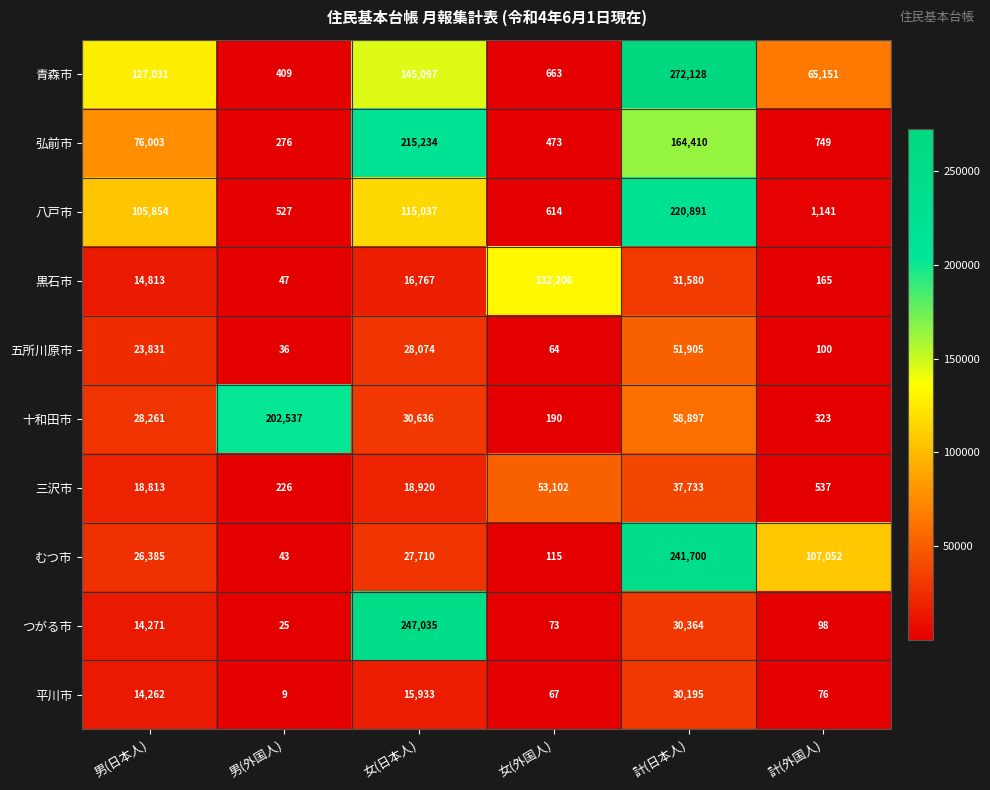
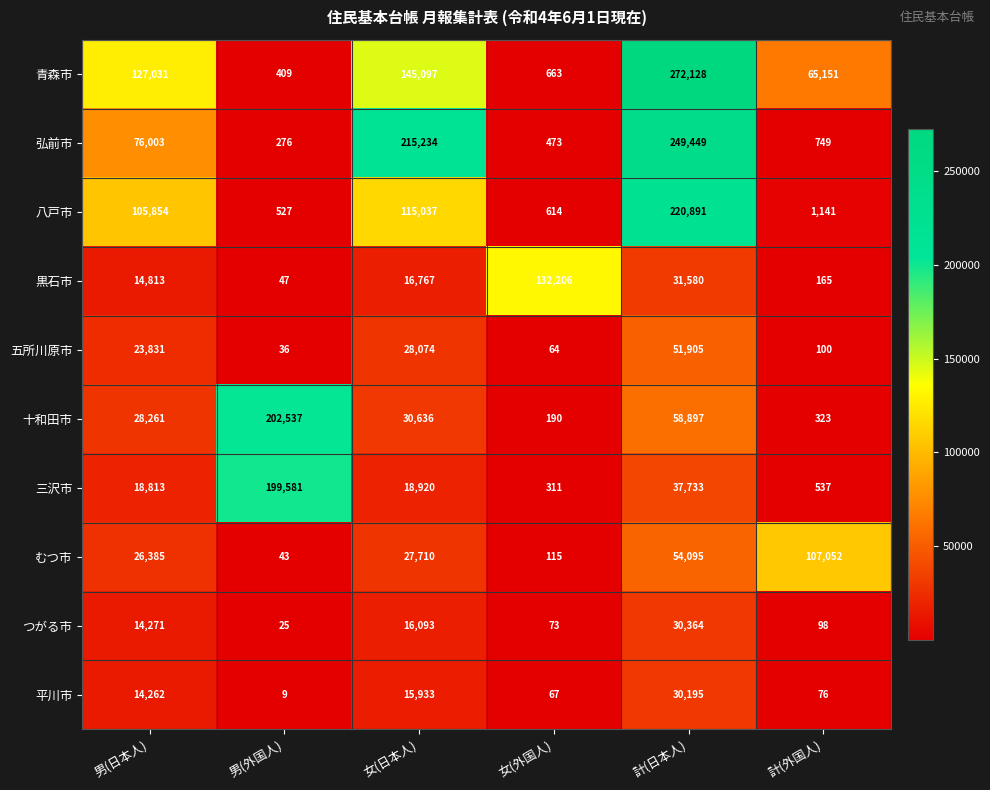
弘前市, 計(日本人): 164,410 -> 249,449
三沢市, 男(外国人): 226 -> 199,581
三沢市, 女(外国人): 53,102 -> 311
むつ市, 計(日本人): 241,700 -> 54,095
つがる市, 女(日本人): 247,035 -> 16,093
